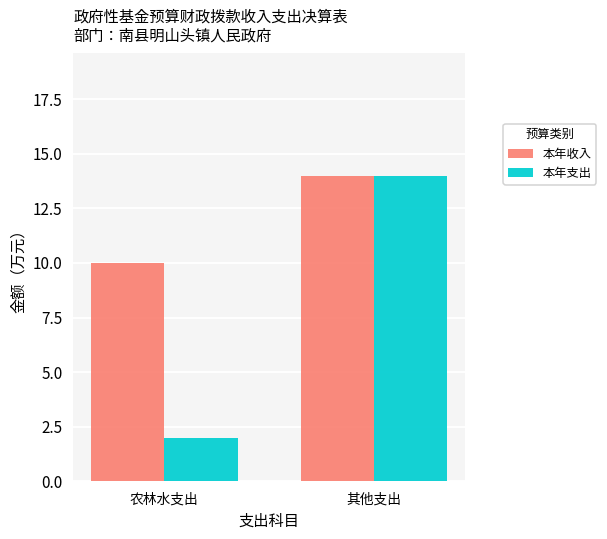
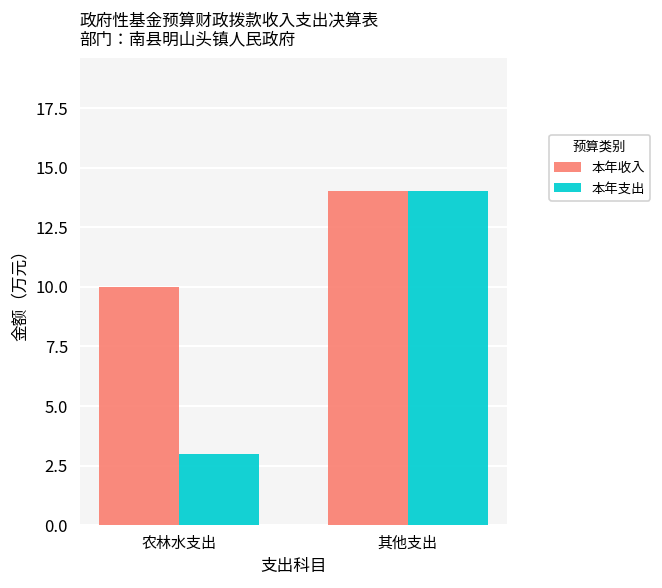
本年支出, 农林水支出: 2 -> 3
